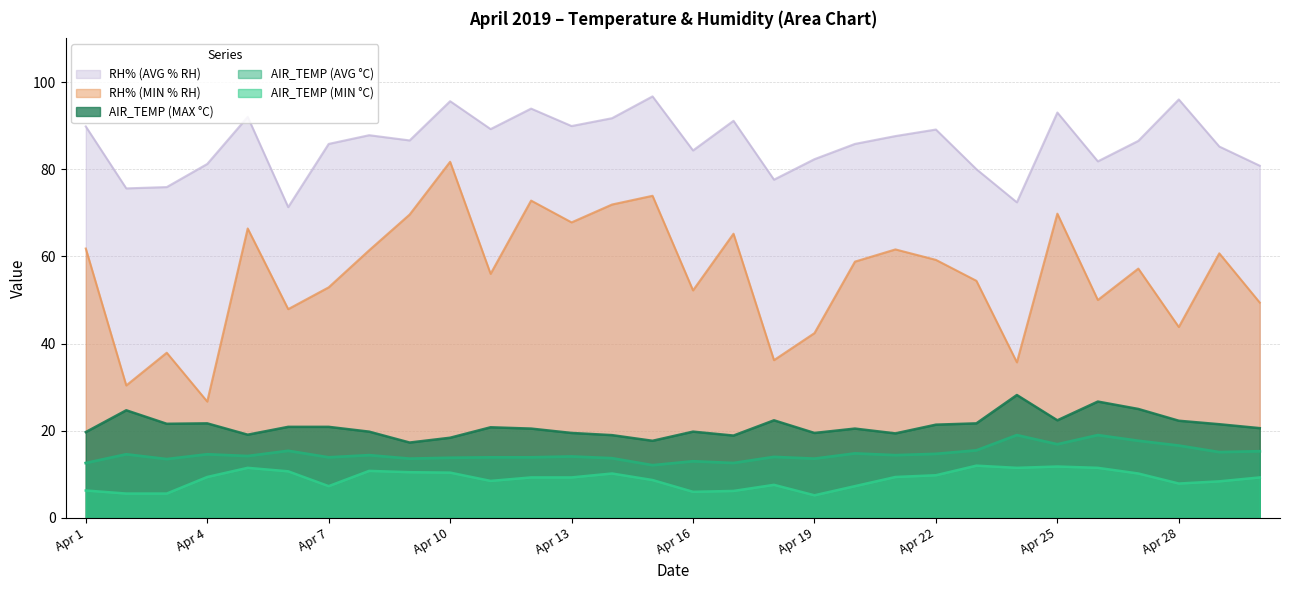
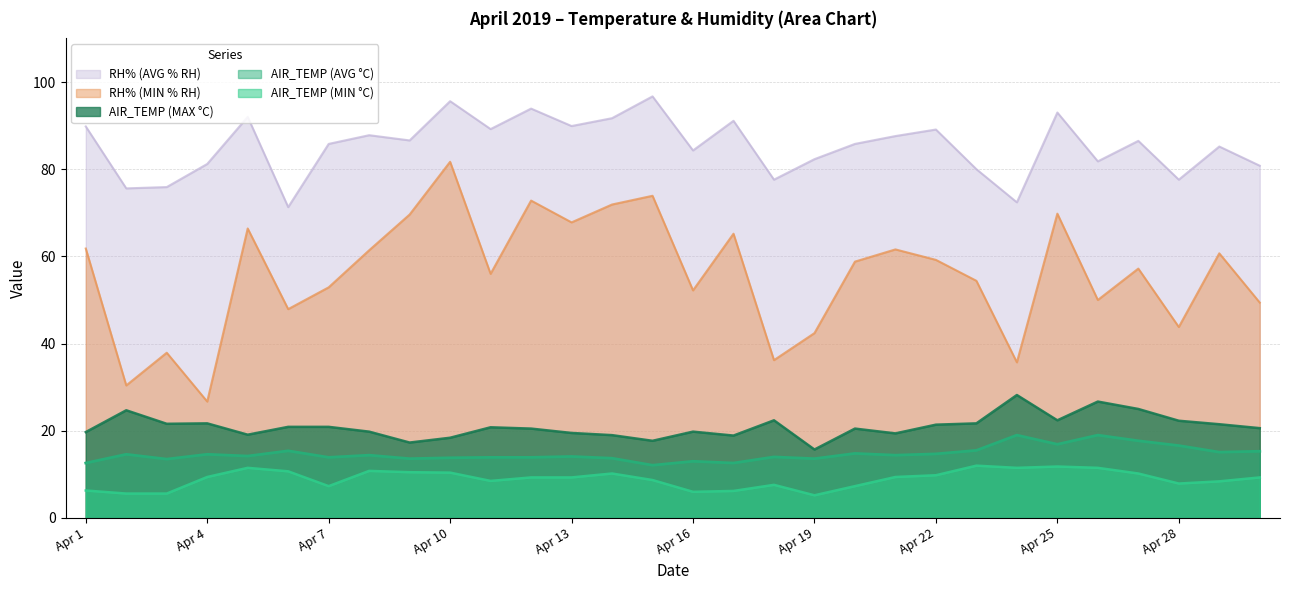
AIR_TEMP (MAX °C), Apr 19: 20 -> 16
RH% (AVG % RH), Apr 28: 96 -> 78
